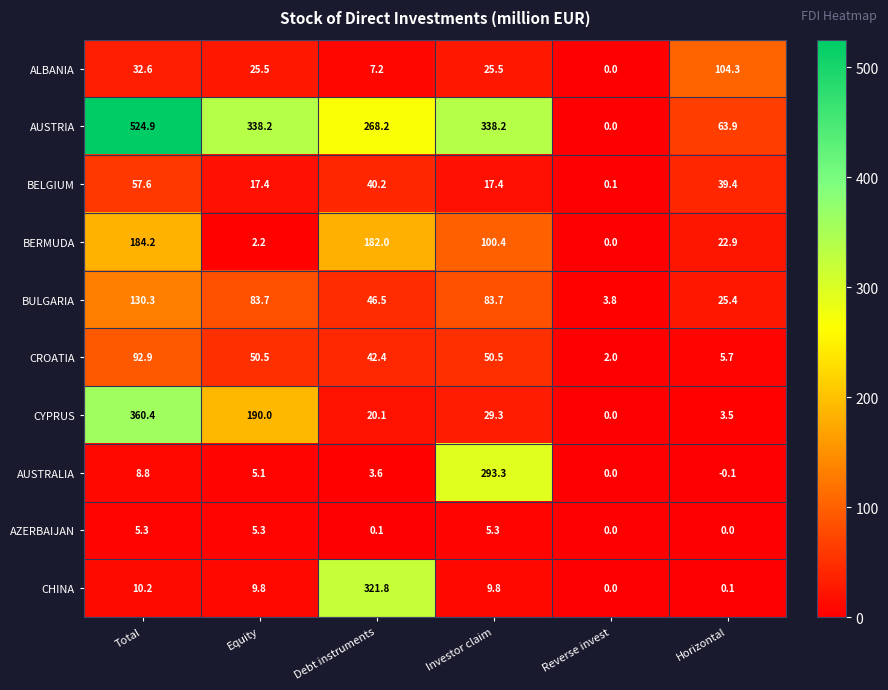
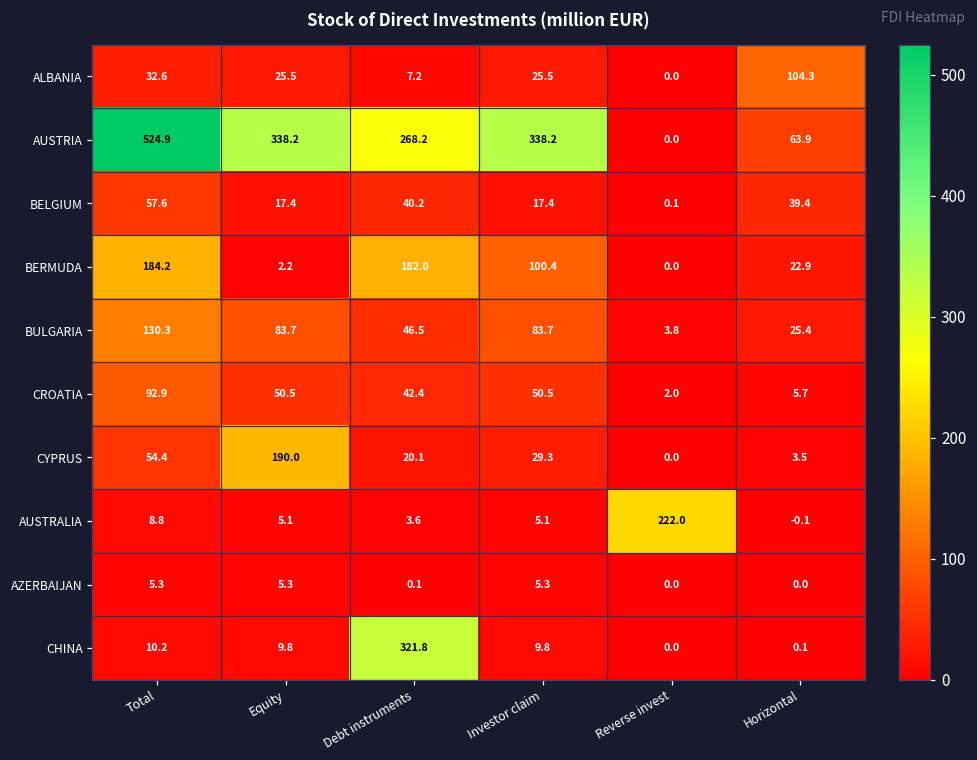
CYPRUS, Total: 360.4 -> 54.4
AUSTRALIA, Investor claim: 293.3 -> 5.1
AUSTRALIA, Reverse invest: 0.0 -> 222.0
